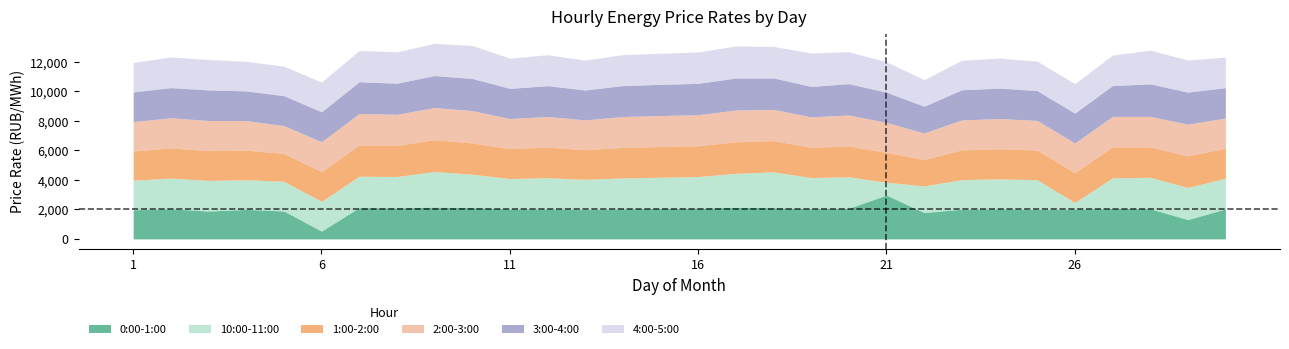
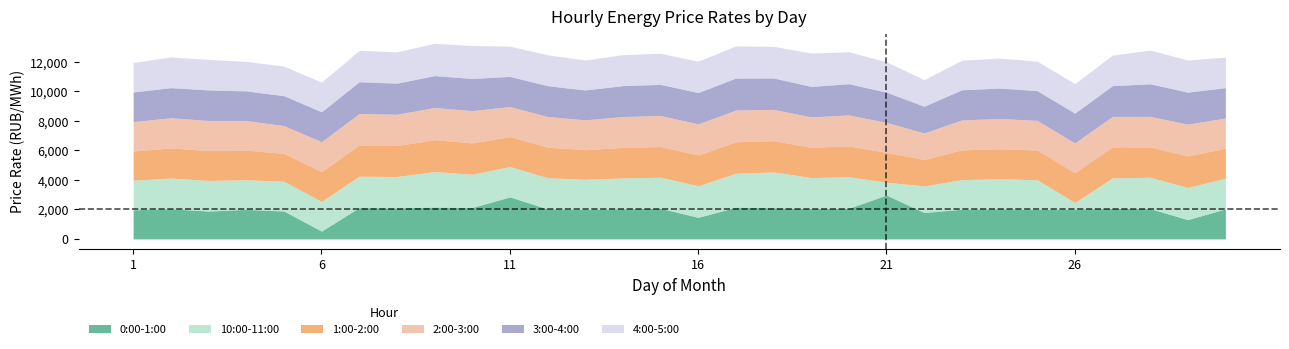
0:00-1:00, 11: 2,000 -> 2,800
0:00-1:00, 16: 2,100 -> 1,500
